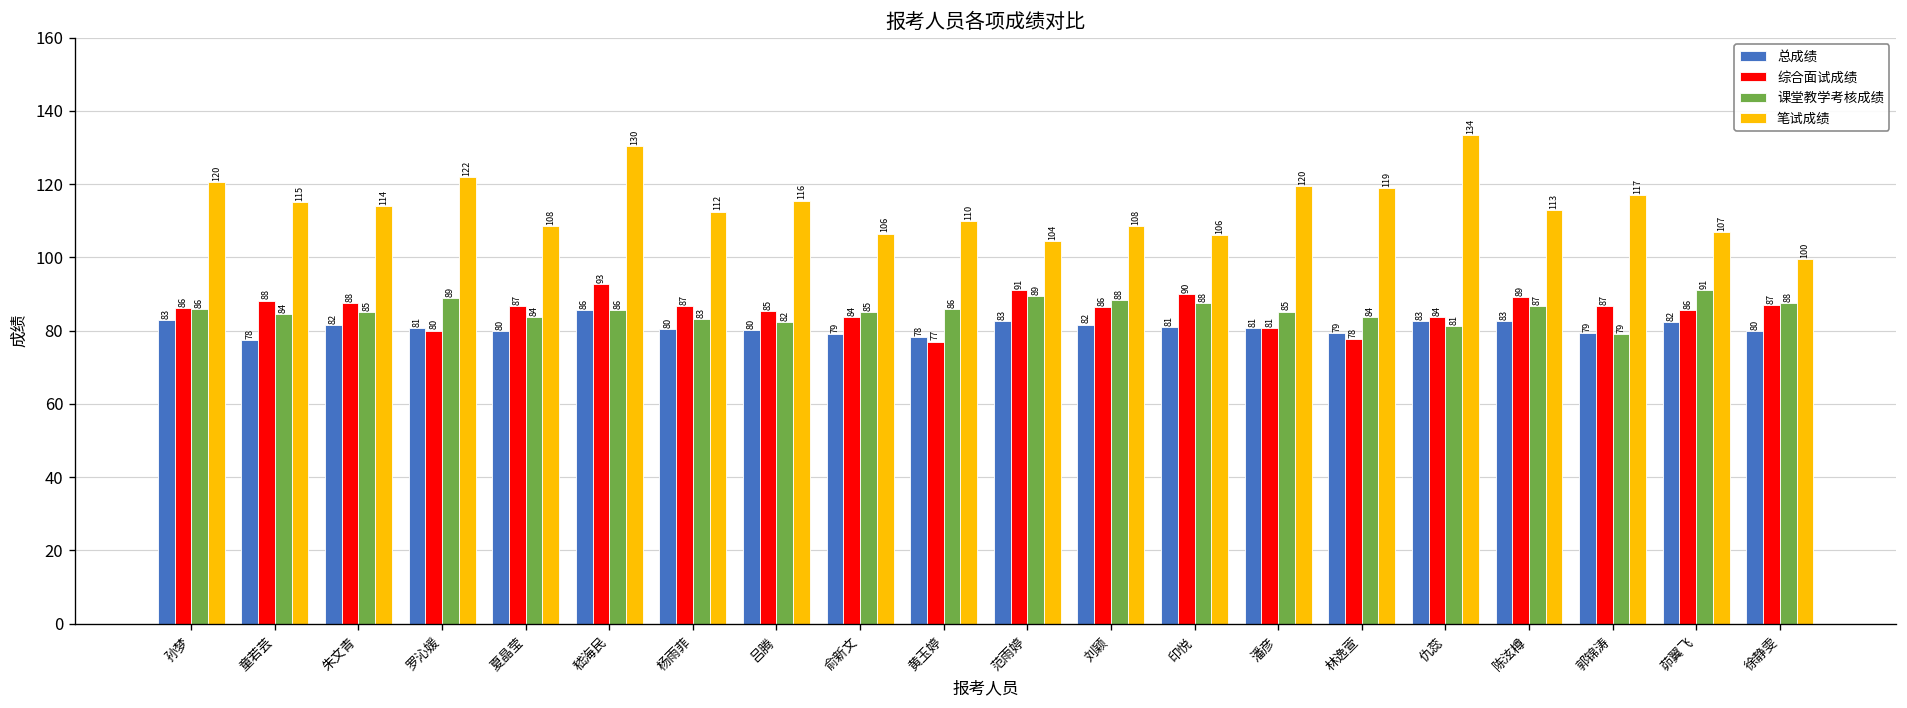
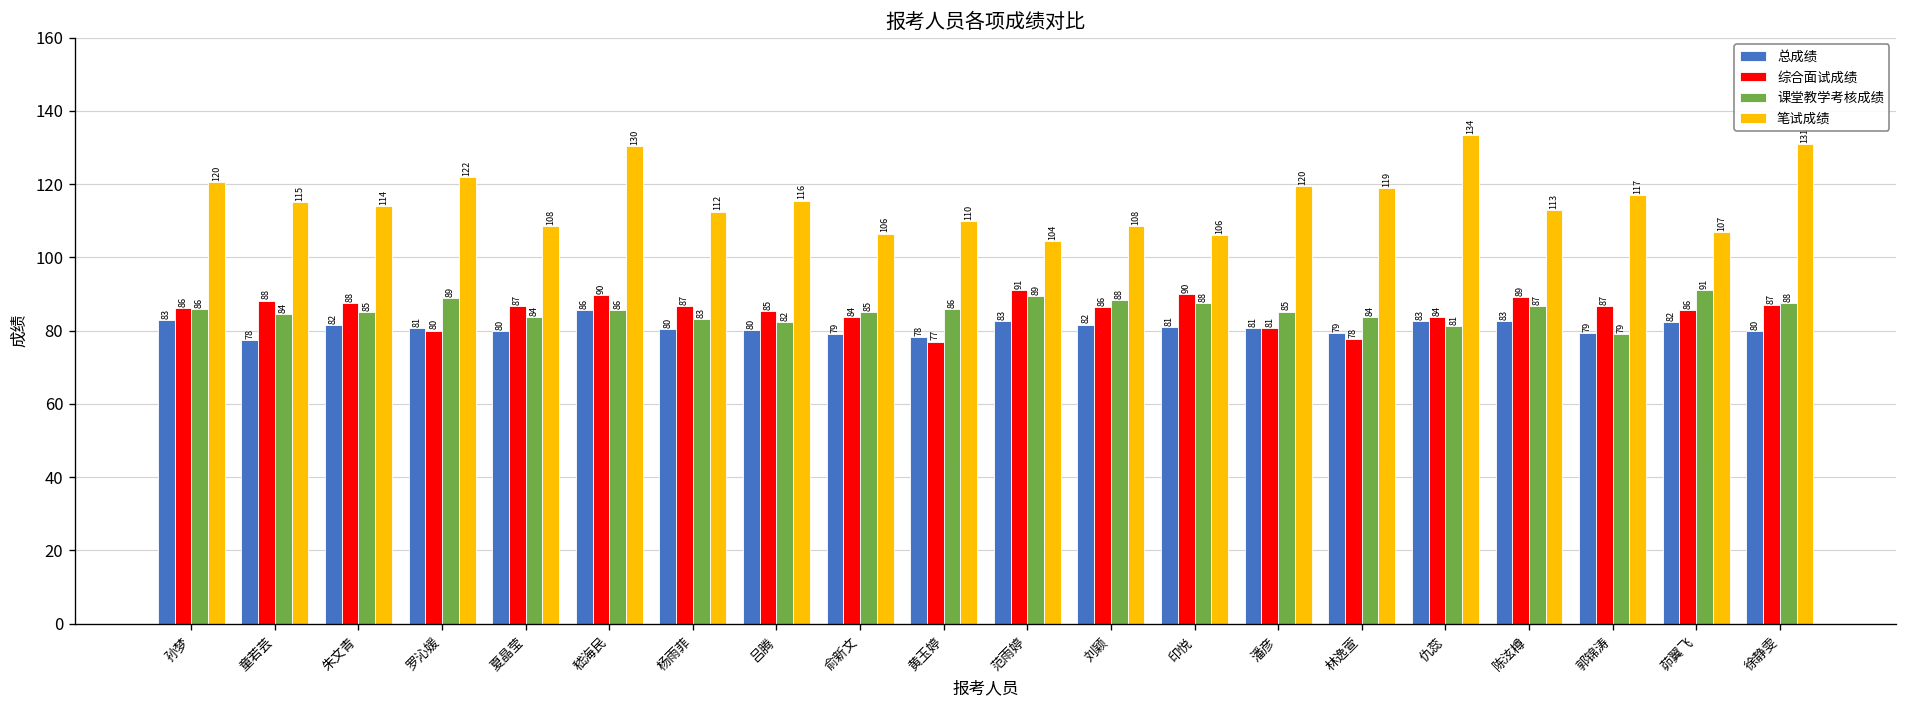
综合面试成绩, 嵇海民: 93 -> 90
笔试成绩, 徐静雯: 100 -> 131
